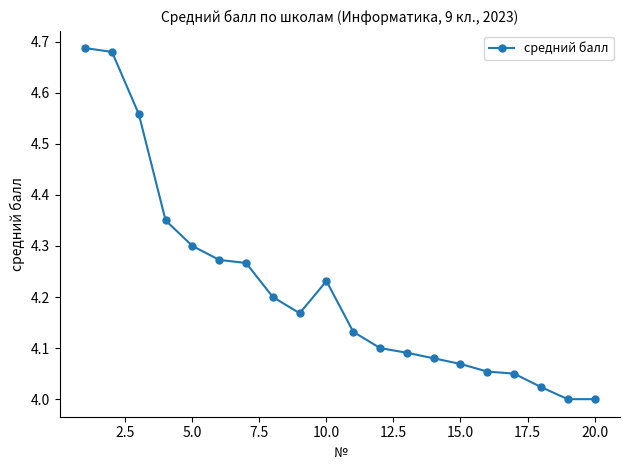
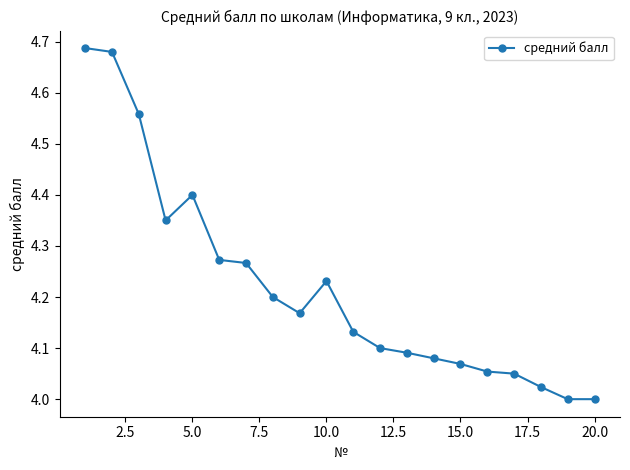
5.0: 4.3 -> 4.4
